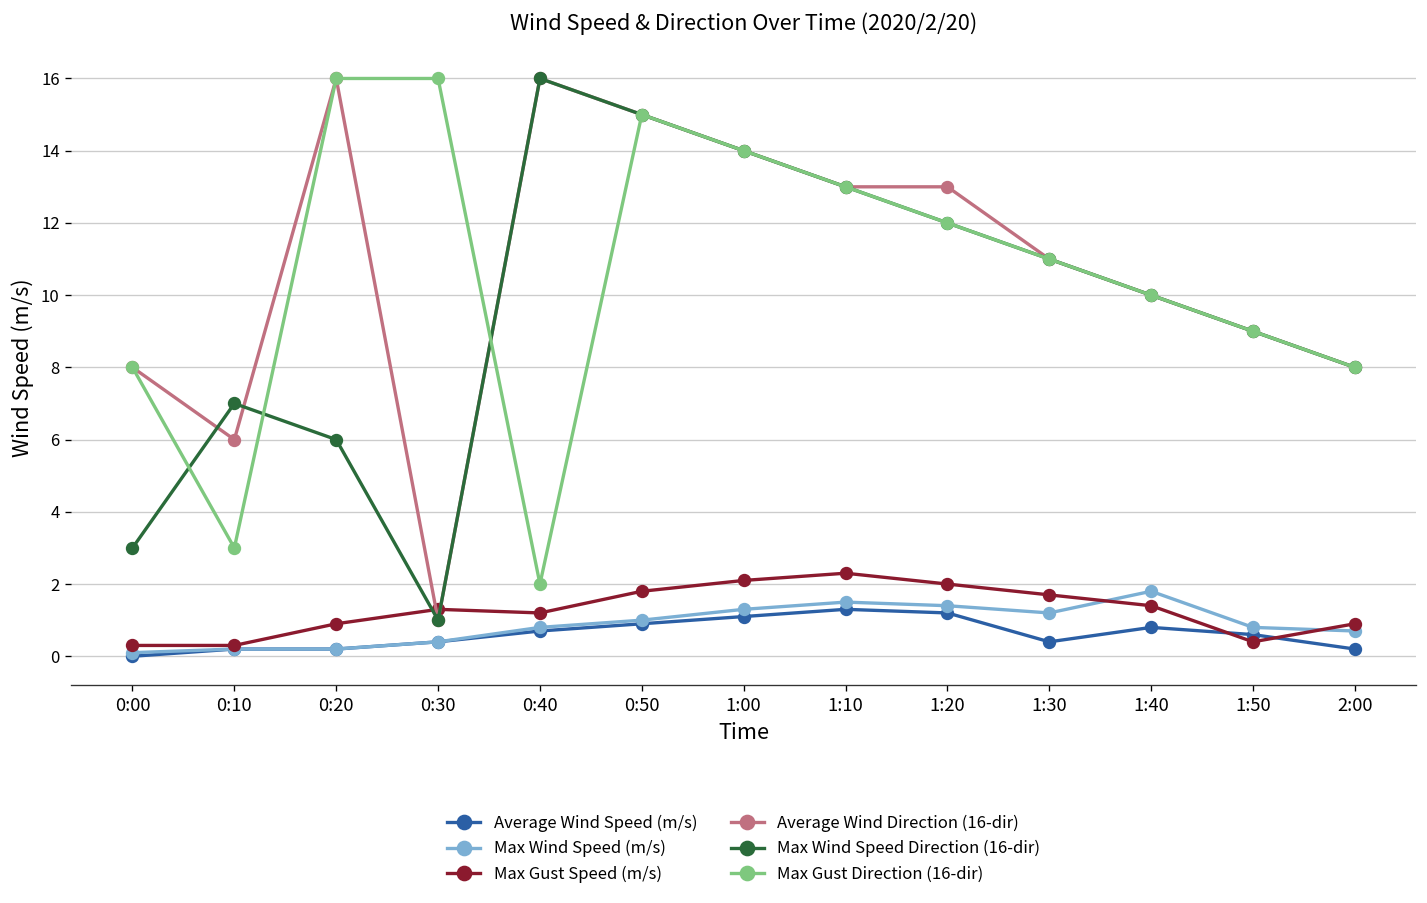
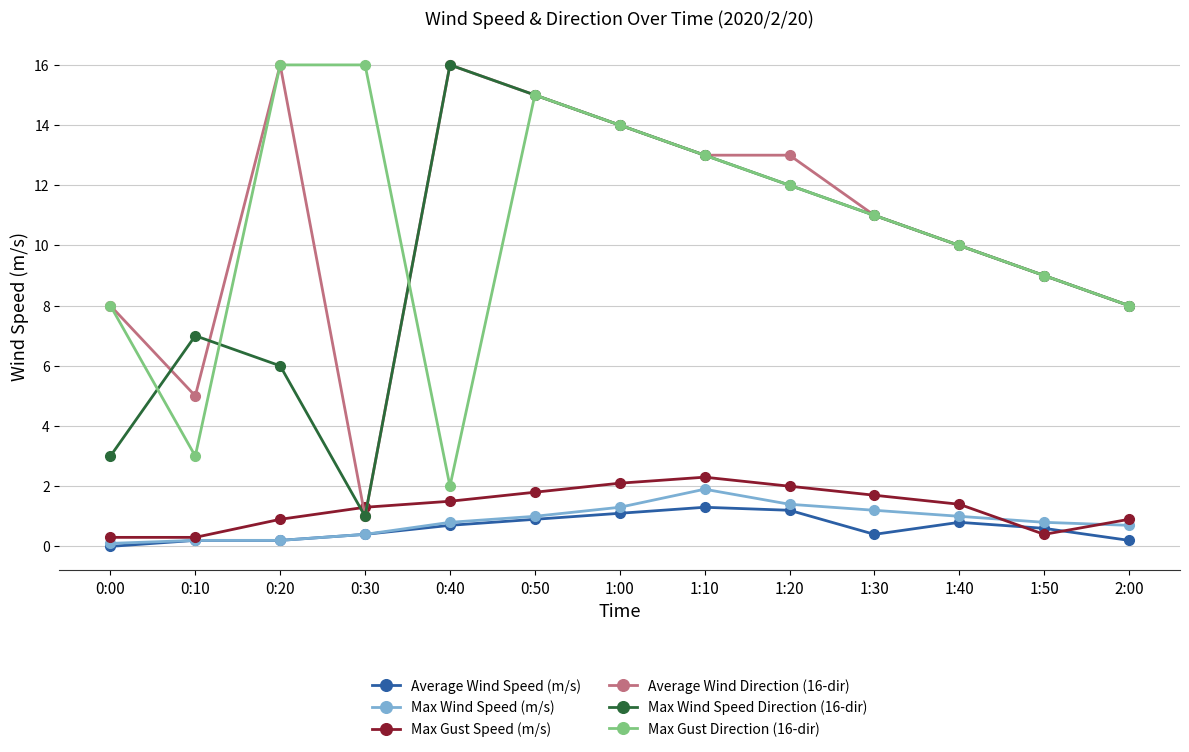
Average Wind Direction (16-dir), 0:10: 6 -> 5
Max Gust Speed (m/s), 0:40: 1.2 -> 1.5
Max Wind Speed (m/s), 1:10: 1.5 -> 1.9
Max Wind Speed (m/s), 1:40: 1.8 -> 1.0
